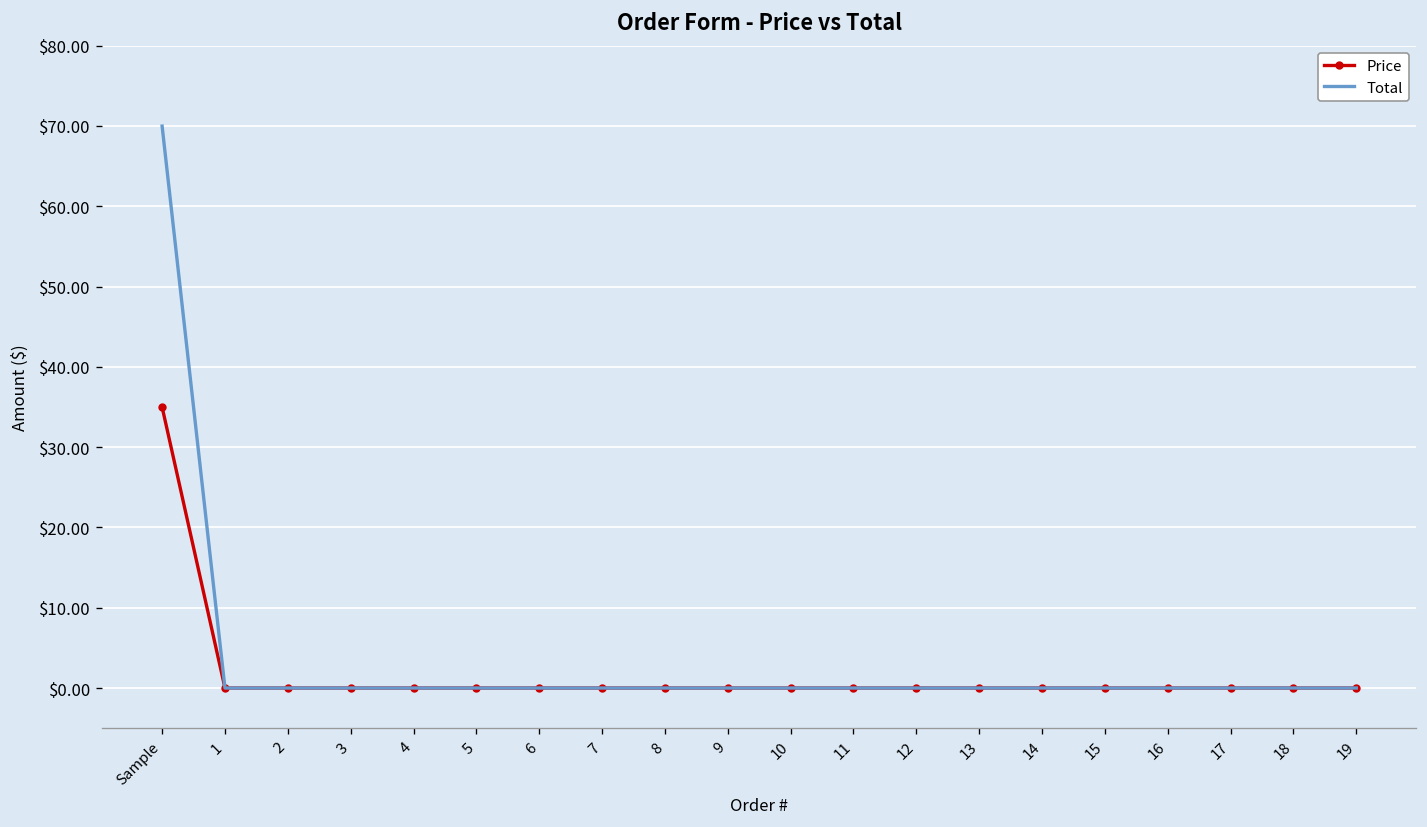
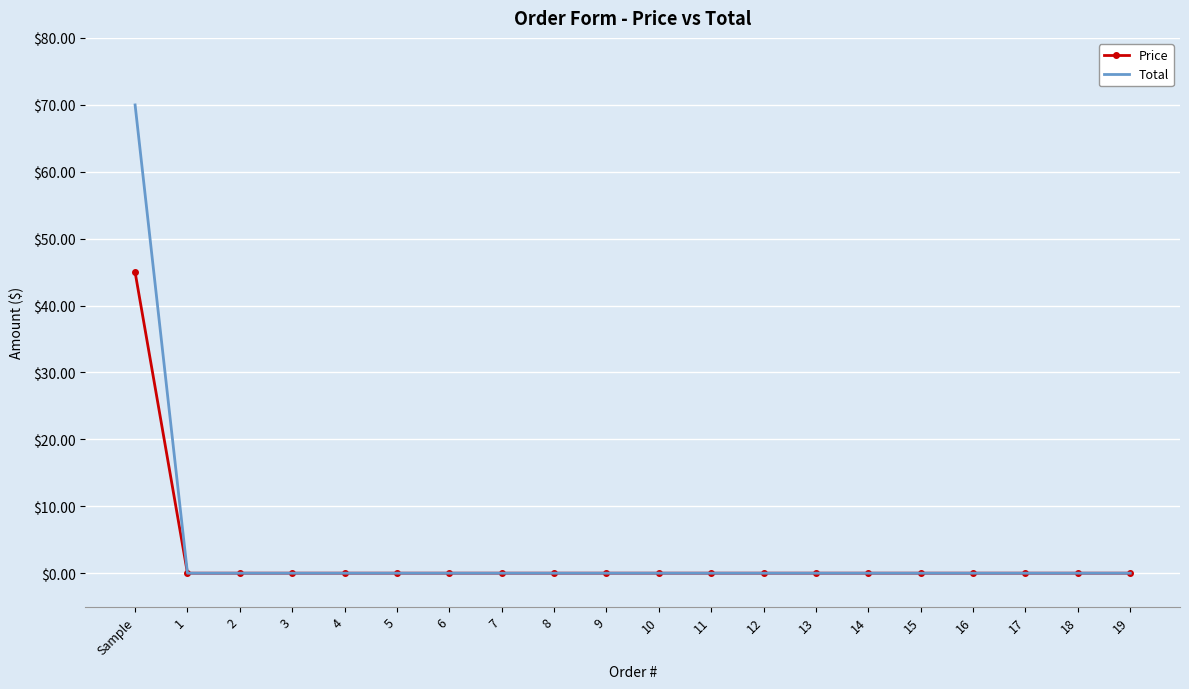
Price, Sample: $35 -> $45
